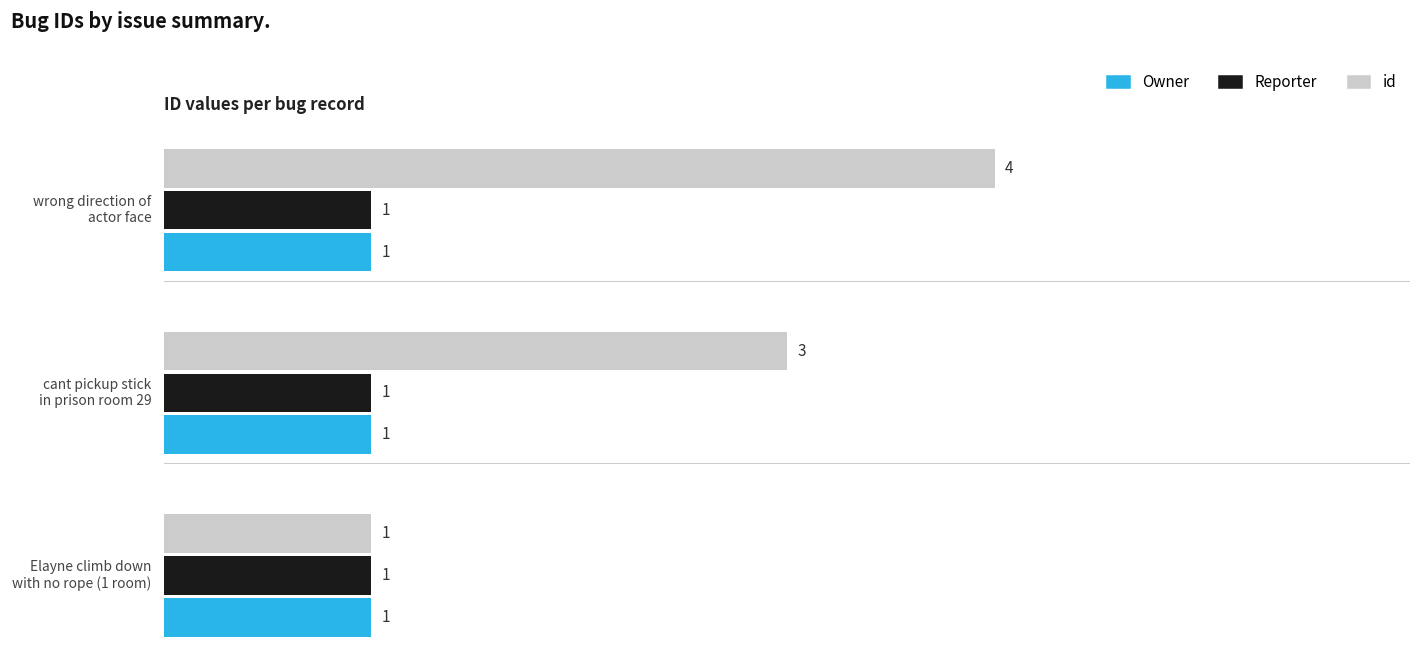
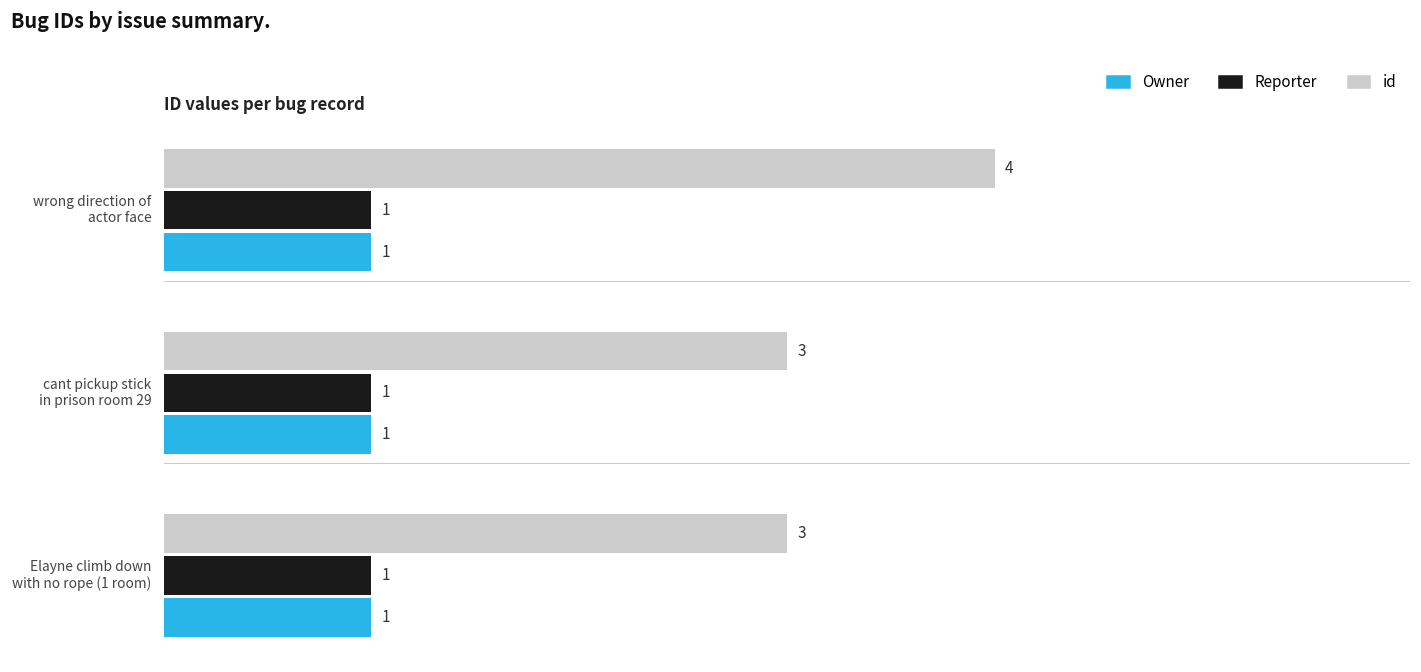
id, Elayne climb down with no rope (1 room): 1 -> 3
